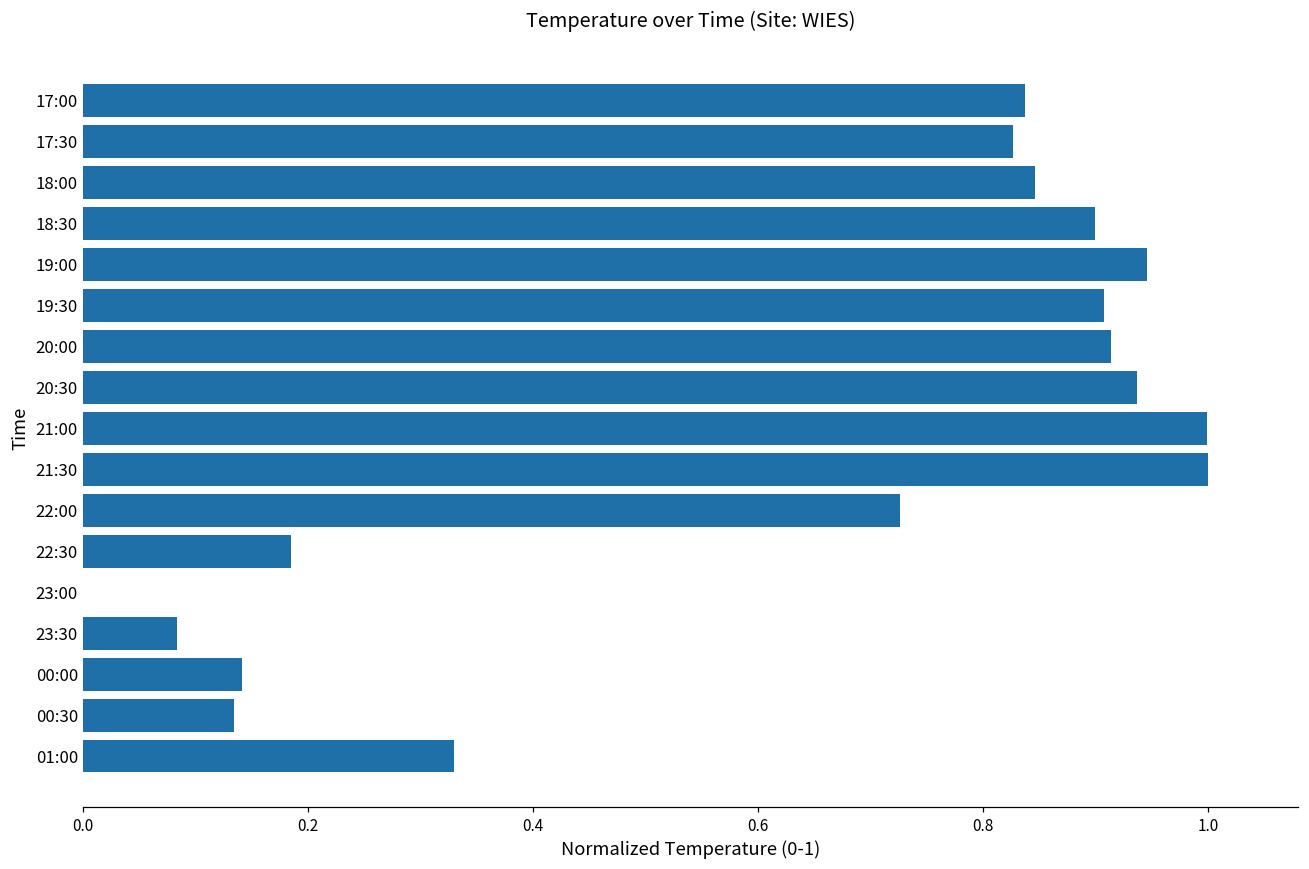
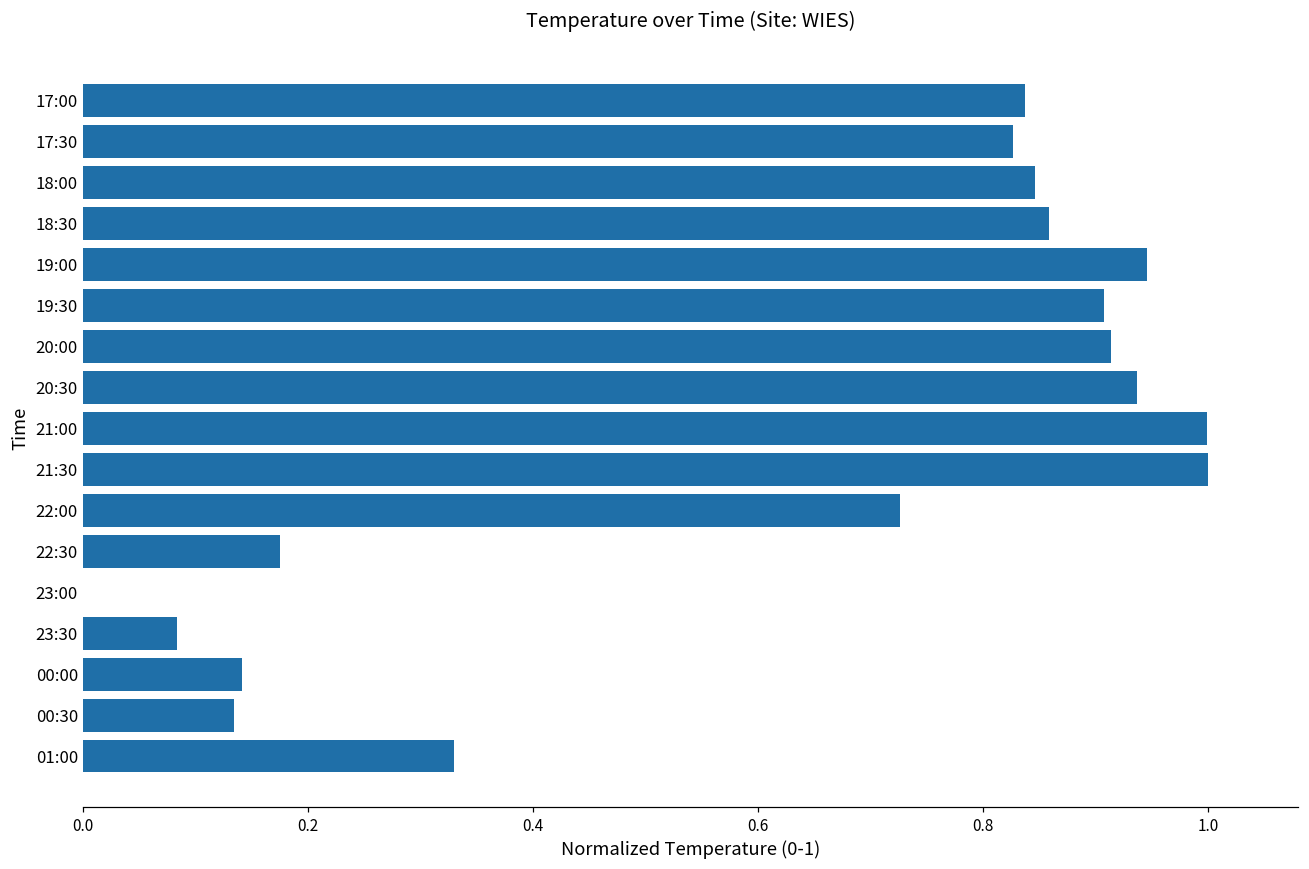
18:30: 0.899 -> 0.859
22:30: 0.185 -> 0.175
